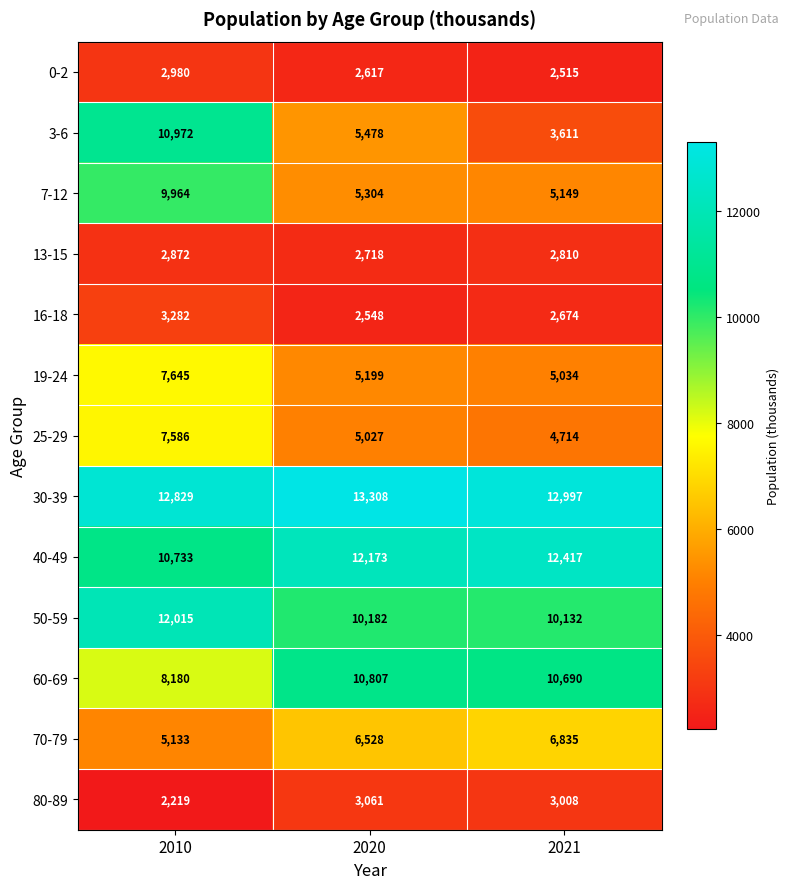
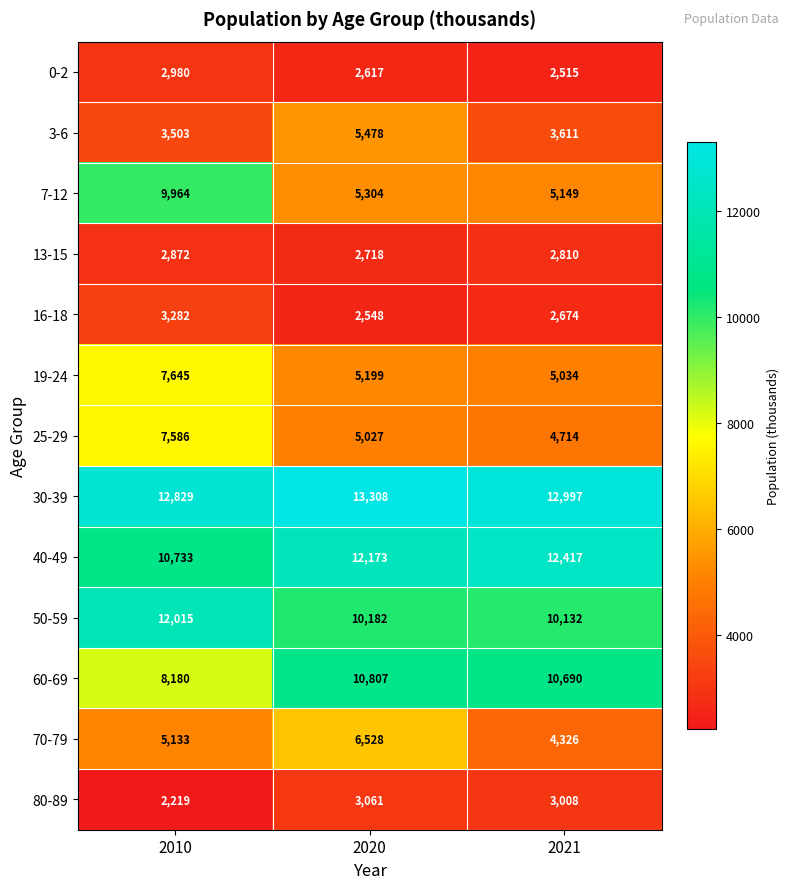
3-6, 2010: 10,972 -> 3,503
70-79, 2021: 6,835 -> 4,326
